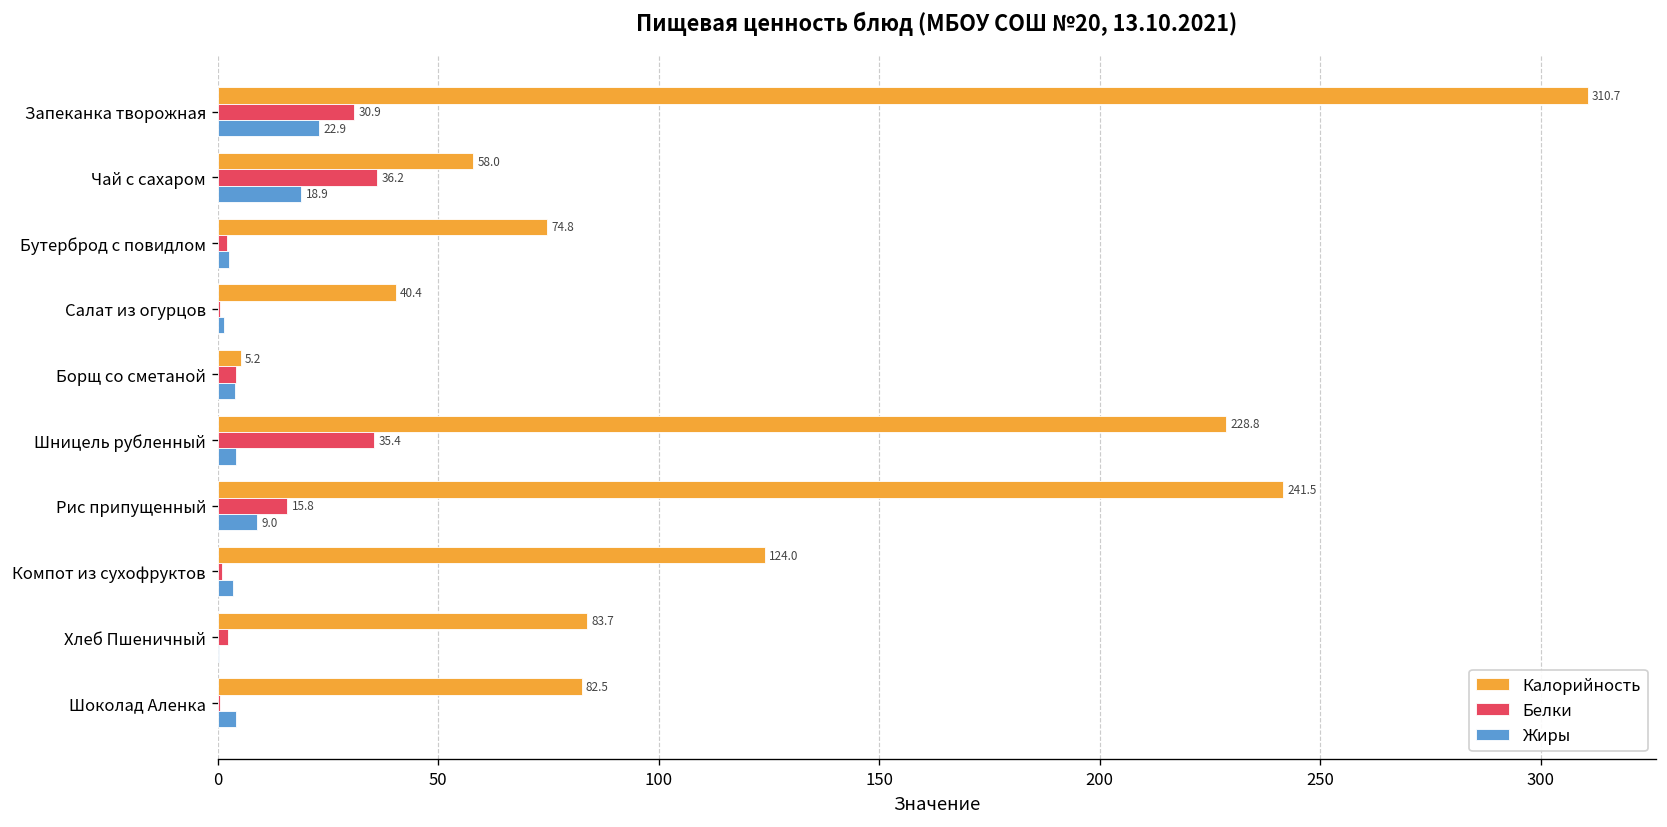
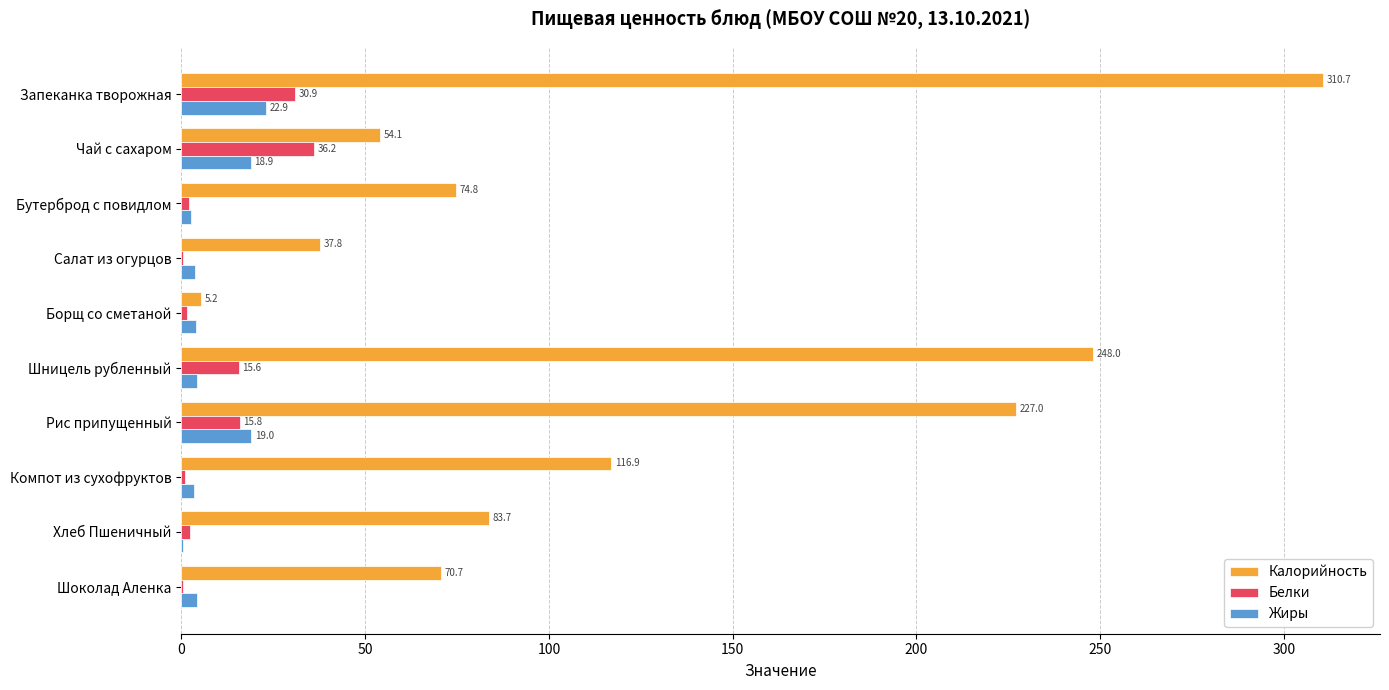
Калорийность, Чай с сахаром: 58.0 -> 54.1
Калорийность, Салат из огурцов: 40.4 -> 37.8
Жиры, Салат из огурцов: 1 -> 4
Белки, Борщ со сметаной: 4 -> 1
Калорийность, Шницель рубленный: 228.8 -> 248.0
Белки, Шницель рубленный: 35.4 -> 15.6
Калорийность, Рис припущенный: 241.5 -> 227.0
Жиры, Рис припущенный: 9.0 -> 19.0
Калорийность, Компот из сухофруктов: 124.0 -> 116.9
Калорийность, Шоколад Аленка: 82.5 -> 70.7
